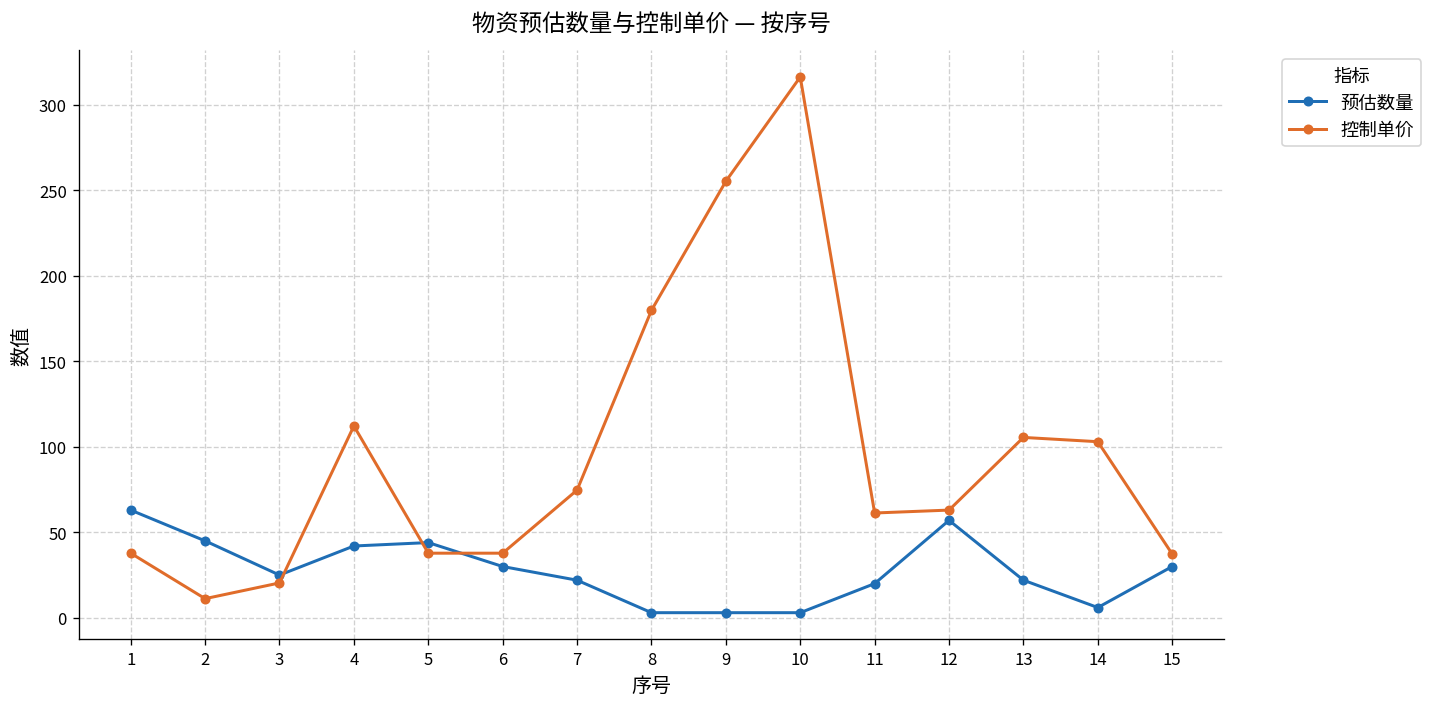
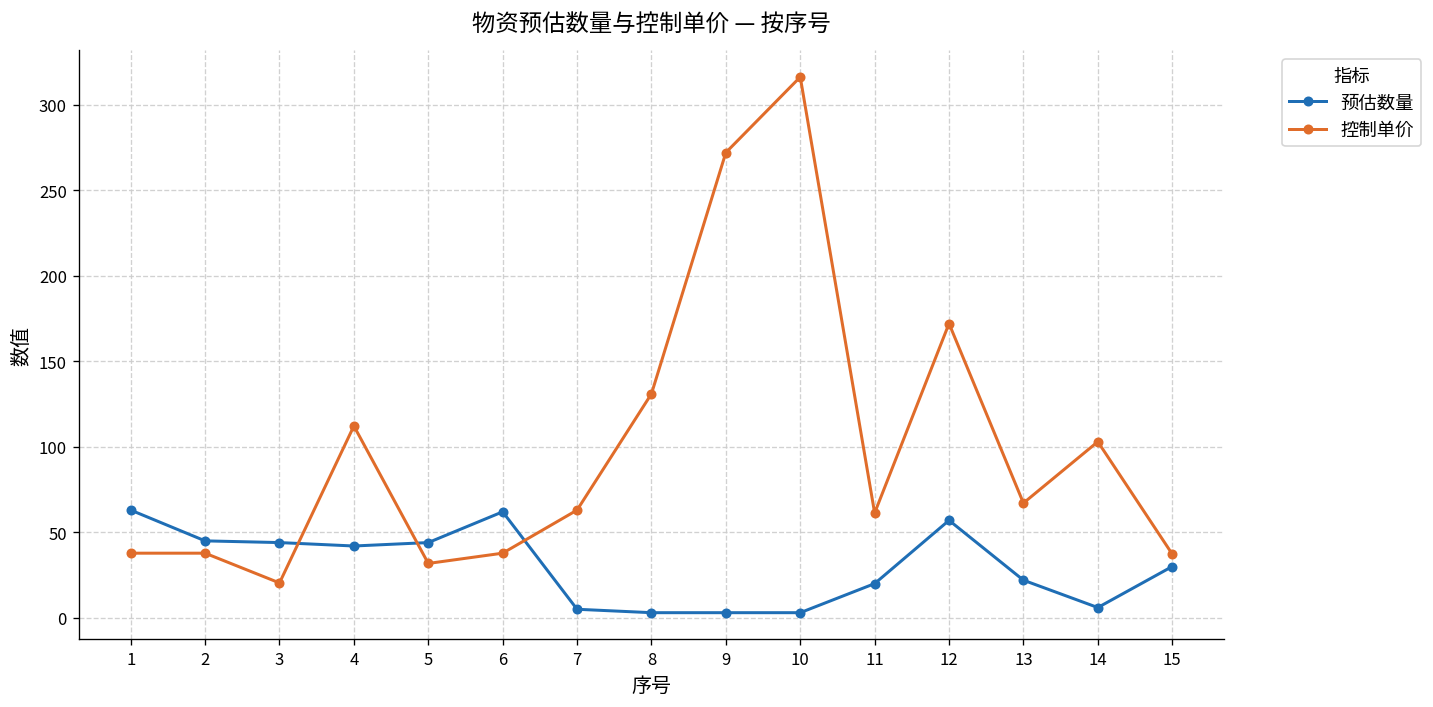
控制单价, 2: 11 -> 38
预估数量, 3: 25 -> 44
控制单价, 5: 38 -> 32
预估数量, 6: 30 -> 62
预估数量, 7: 22 -> 5
控制单价, 7: 75 -> 63
控制单价, 8: 180 -> 131
控制单价, 9: 255 -> 272
控制单价, 12: 63 -> 172
控制单价, 13: 106 -> 67
